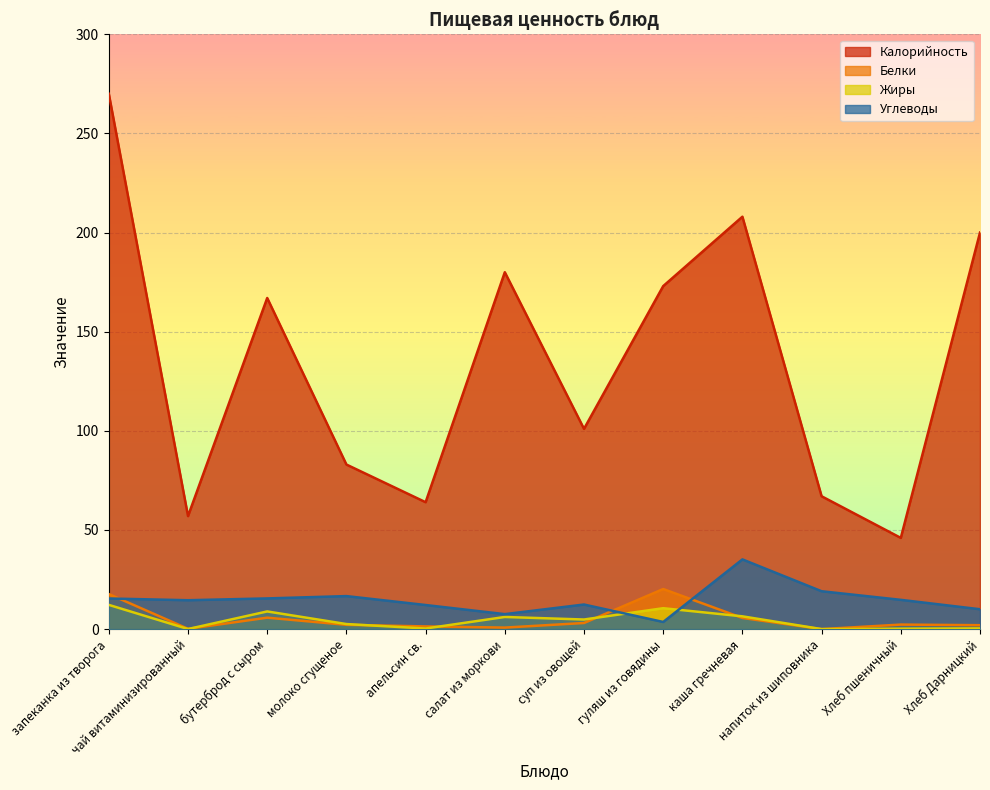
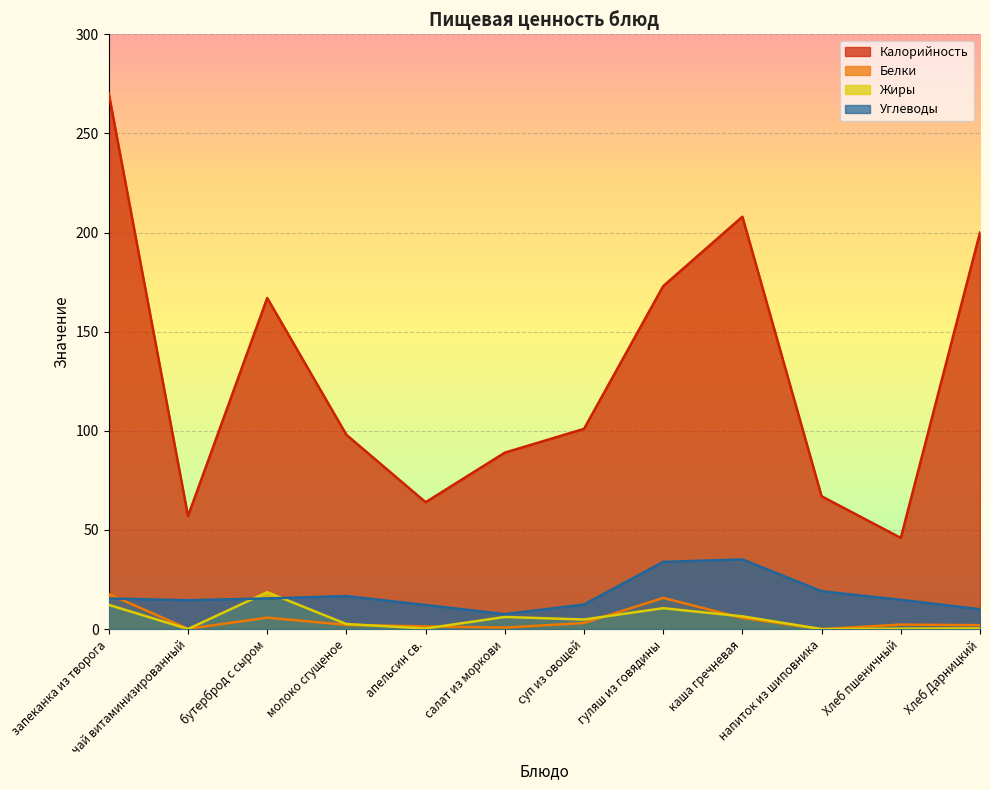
Жиры, бутерброд с сыром: 9 -> 19
Калорийность, молоко сгущеное: 83 -> 98
Калорийность, салат из моркови: 180 -> 89
Белки, гуляш из говядины: 20 -> 16
Углеводы, гуляш из говядины: 4 -> 34
